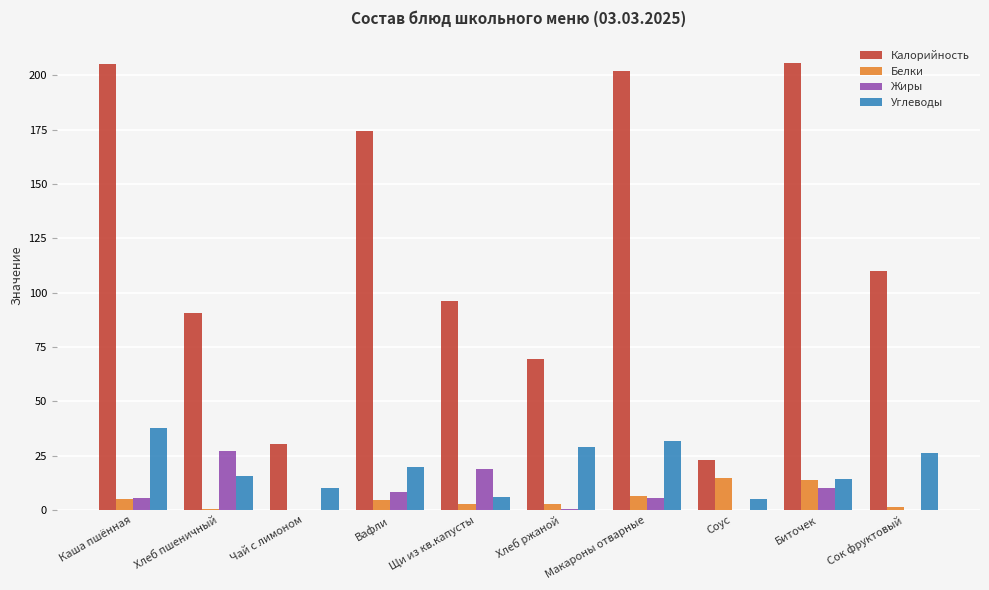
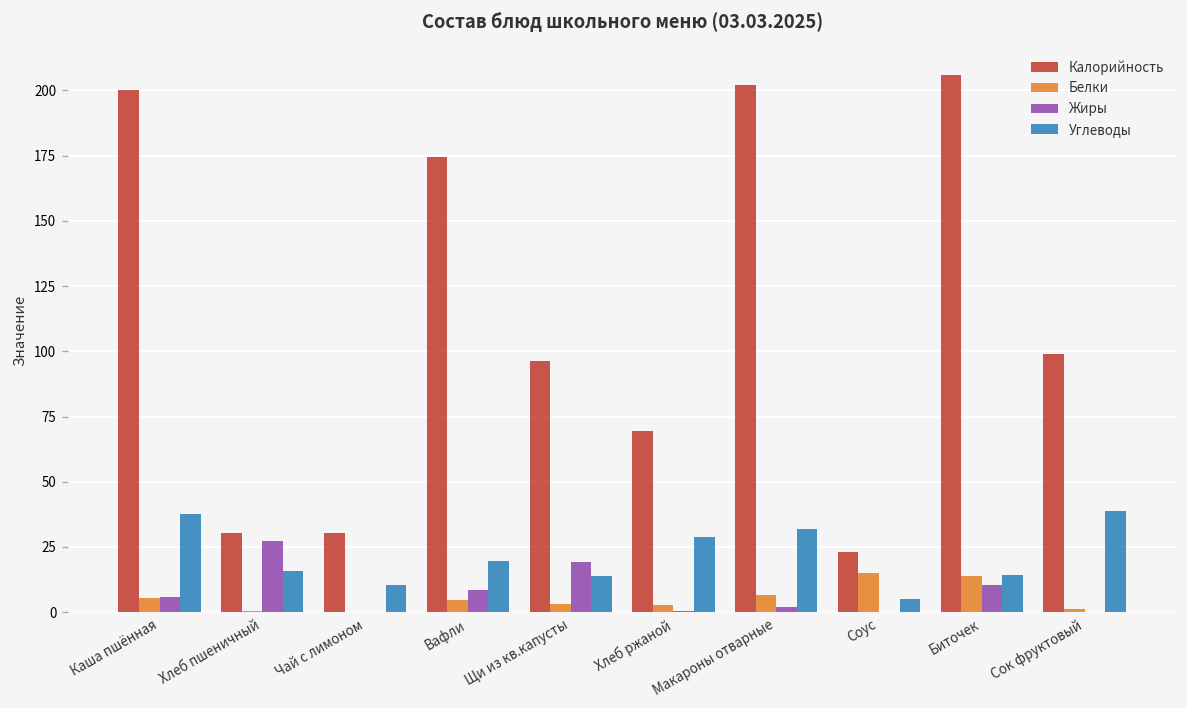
Калорийность, Каша пшённая: 205 -> 200
Калорийность, Хлеб пшеничный: 91 -> 30
Углеводы, Щи из кв.капусты: 6 -> 14
Жиры, Макароны отварные: 6 -> 2
Калорийность, Сок фруктовый: 110 -> 99
Углеводы, Сок фруктовый: 26 -> 39
